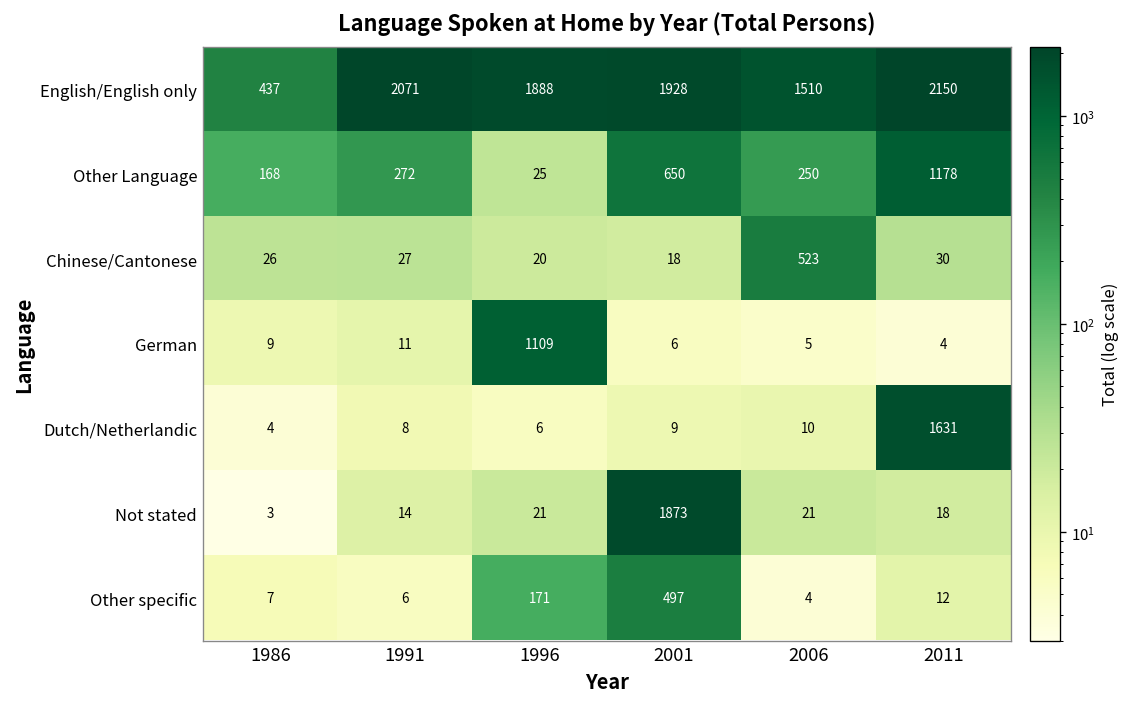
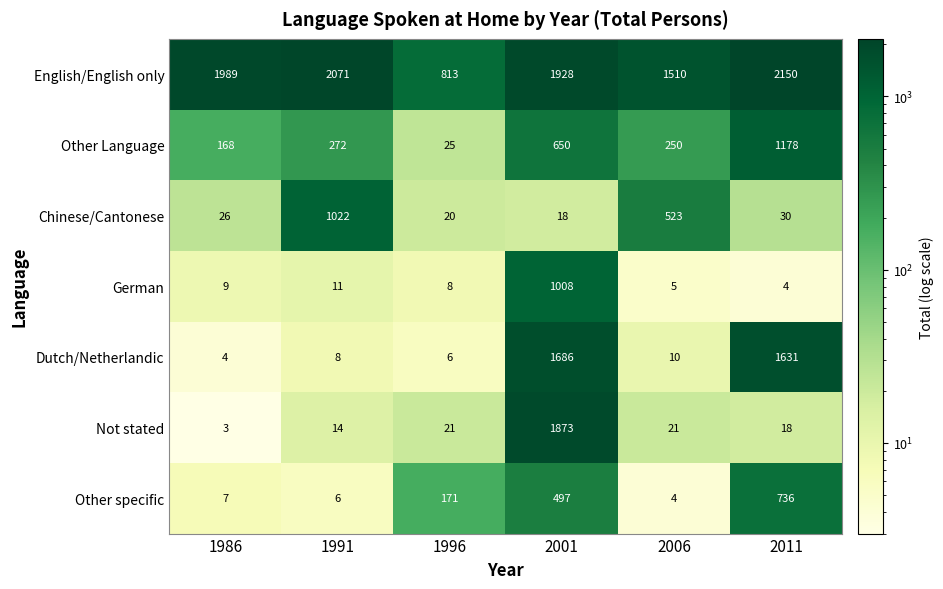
English/English only, 1986: 437 -> 1989
English/English only, 1996: 1888 -> 813
Chinese/Cantonese, 1991: 27 -> 1022
German, 1996: 1109 -> 8
German, 2001: 6 -> 1008
Dutch/Netherlandic, 2001: 9 -> 1686
Other specific, 2011: 12 -> 736
